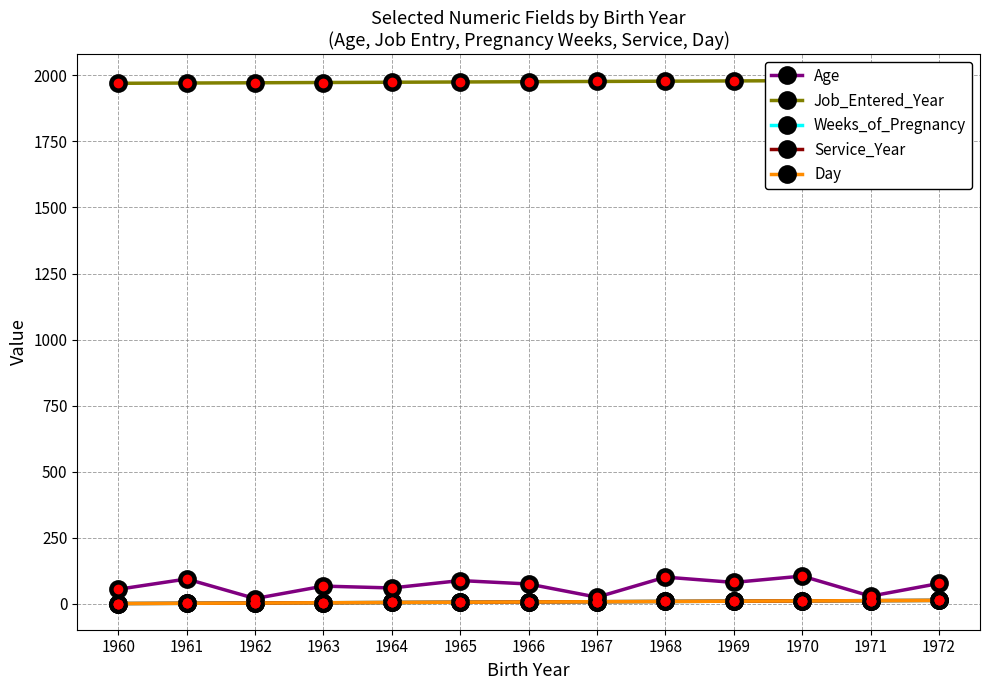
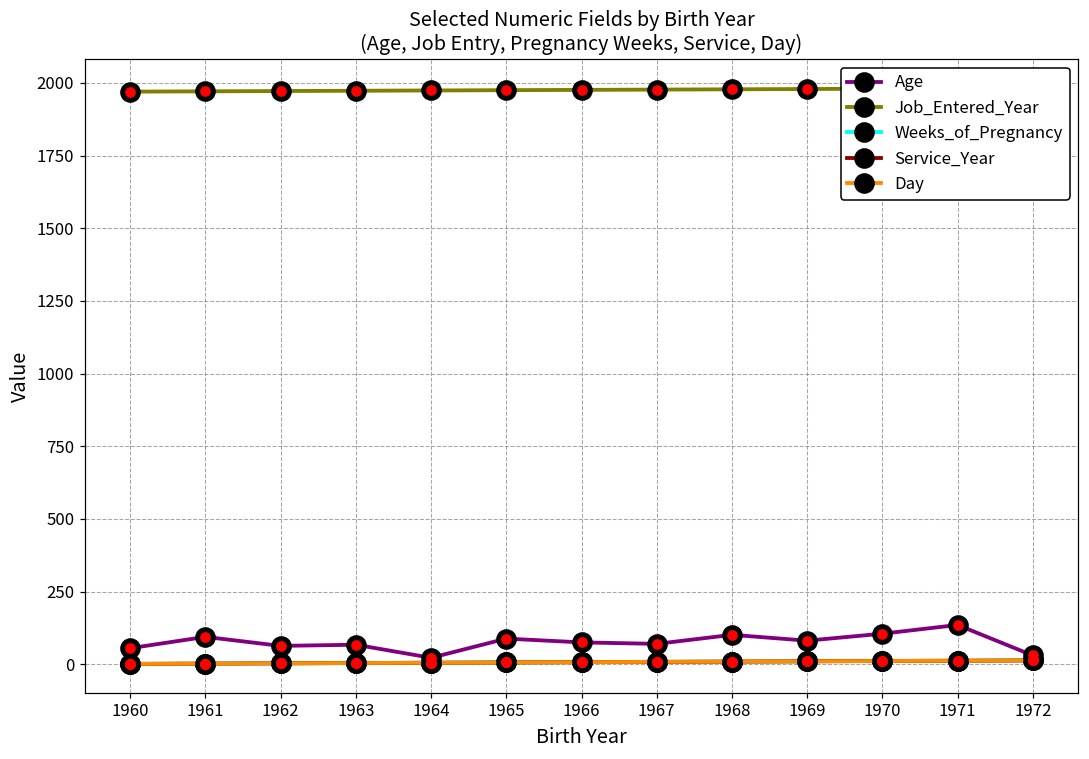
Age, 1962: 20 -> 60
Age, 1964: 60 -> 20
Age, 1967: 30 -> 70
Age, 1971: 30 -> 140
Age, 1972: 80 -> 30
